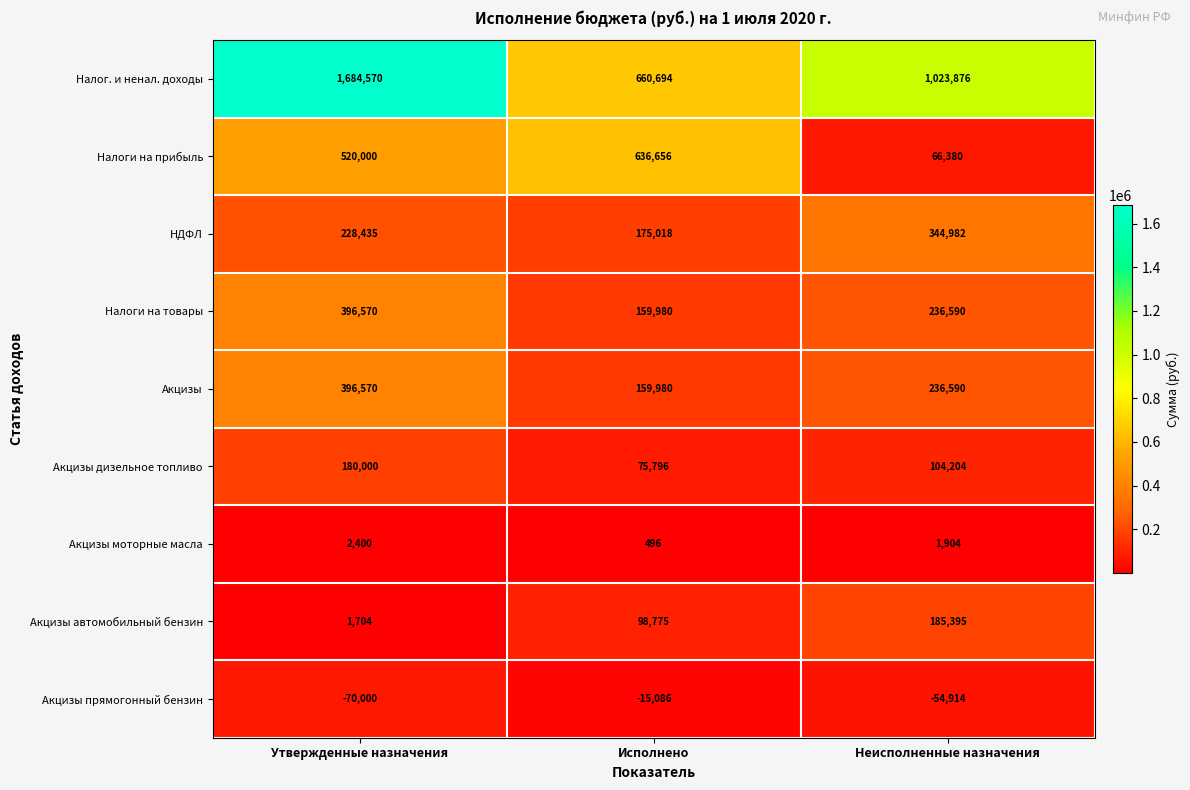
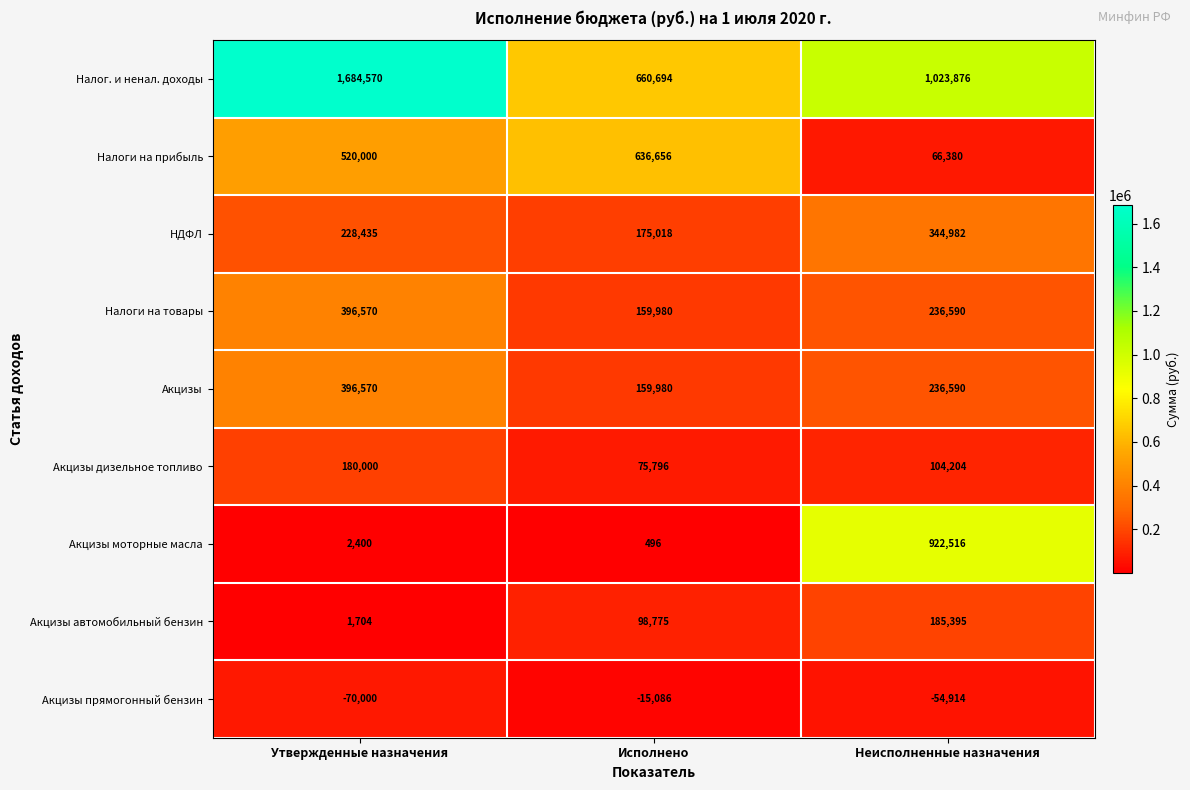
Акцизы моторные масла, Неисполненные назначения: 1,904 -> 922,516
